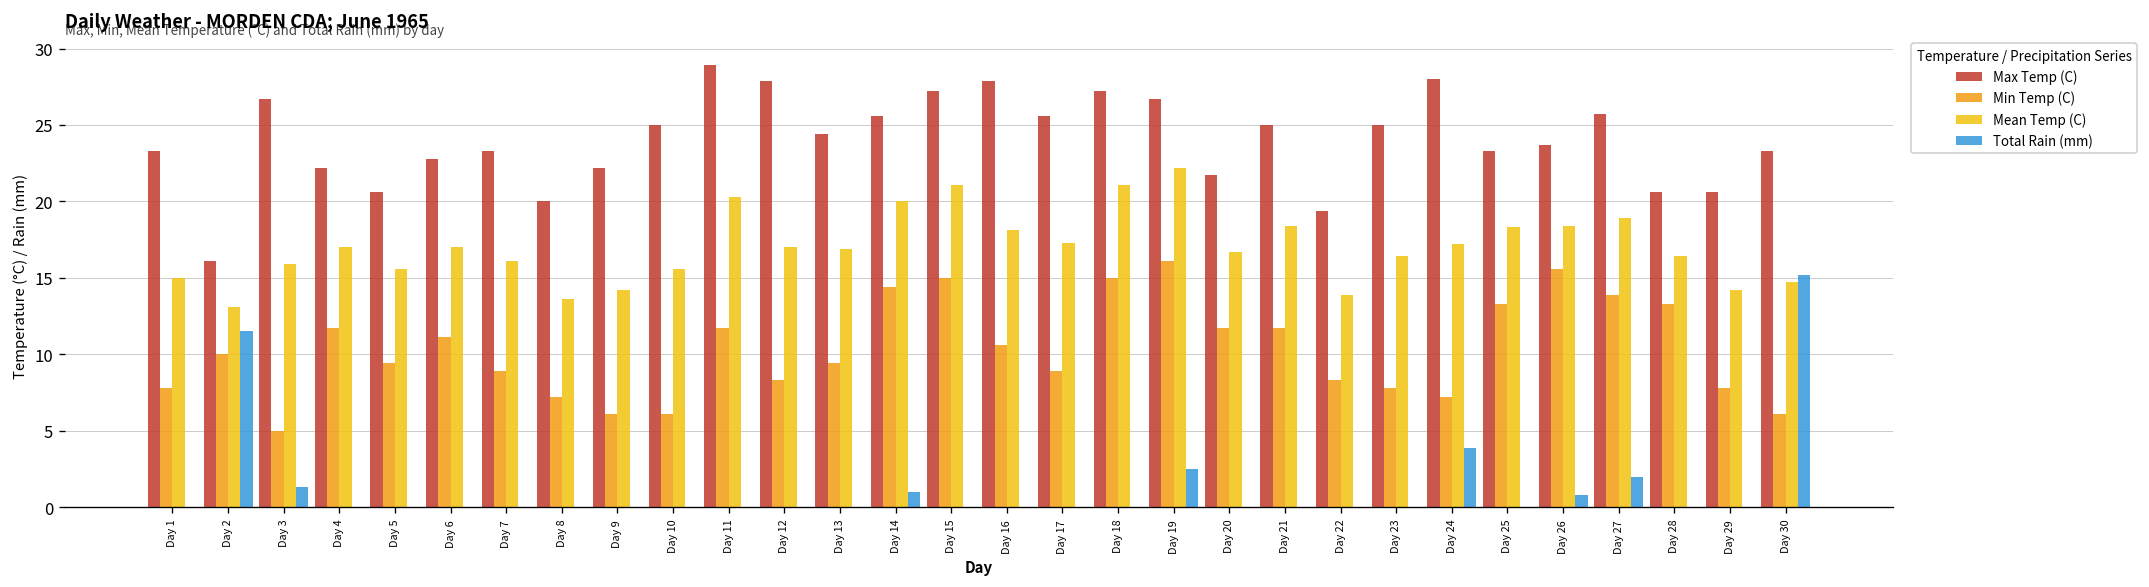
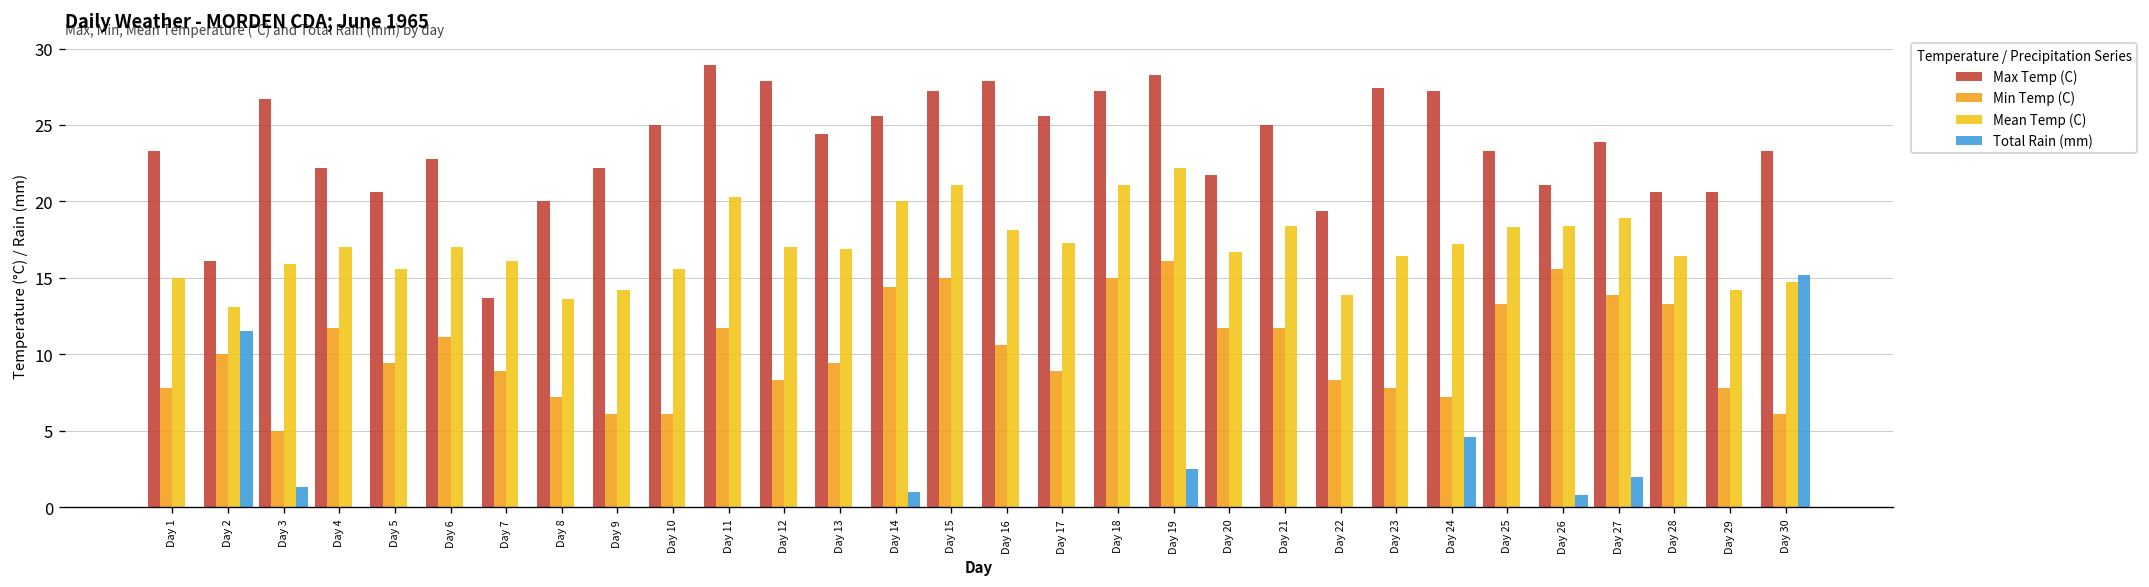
Max Temp (C), Day 7: 23.3 -> 13.7
Max Temp (C), Day 19: 26.7 -> 28.3
Max Temp (C), Day 23: 25.0 -> 27.4
Max Temp (C), Day 24: 28.0 -> 27.2
Total Rain (mm), Day 24: 3.9 -> 4.6
Max Temp (C), Day 26: 23.7 -> 21.1
Max Temp (C), Day 27: 25.7 -> 23.9
